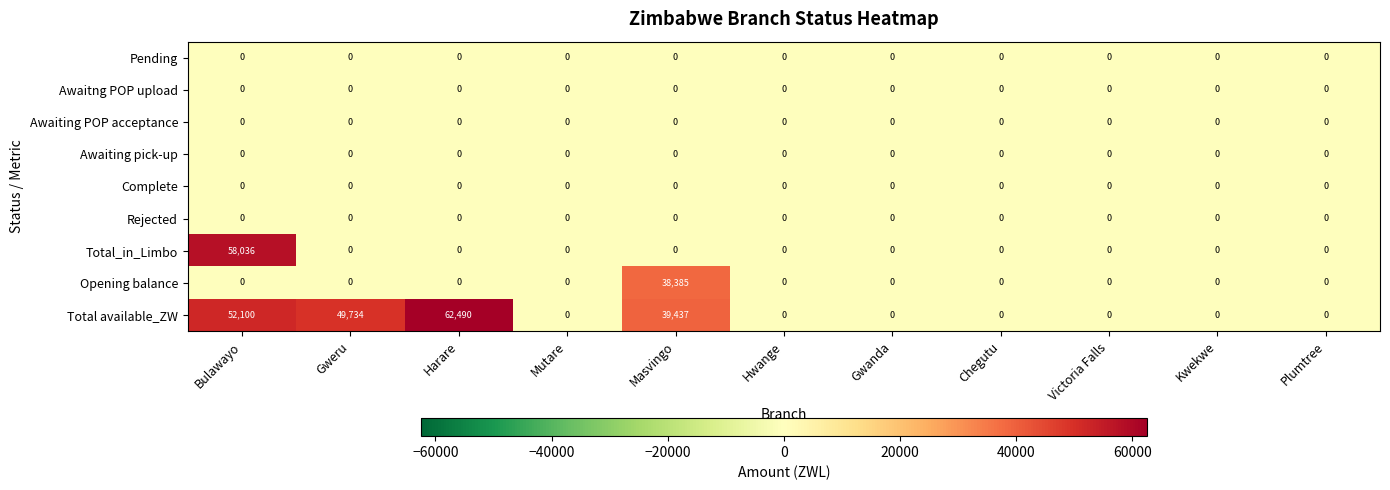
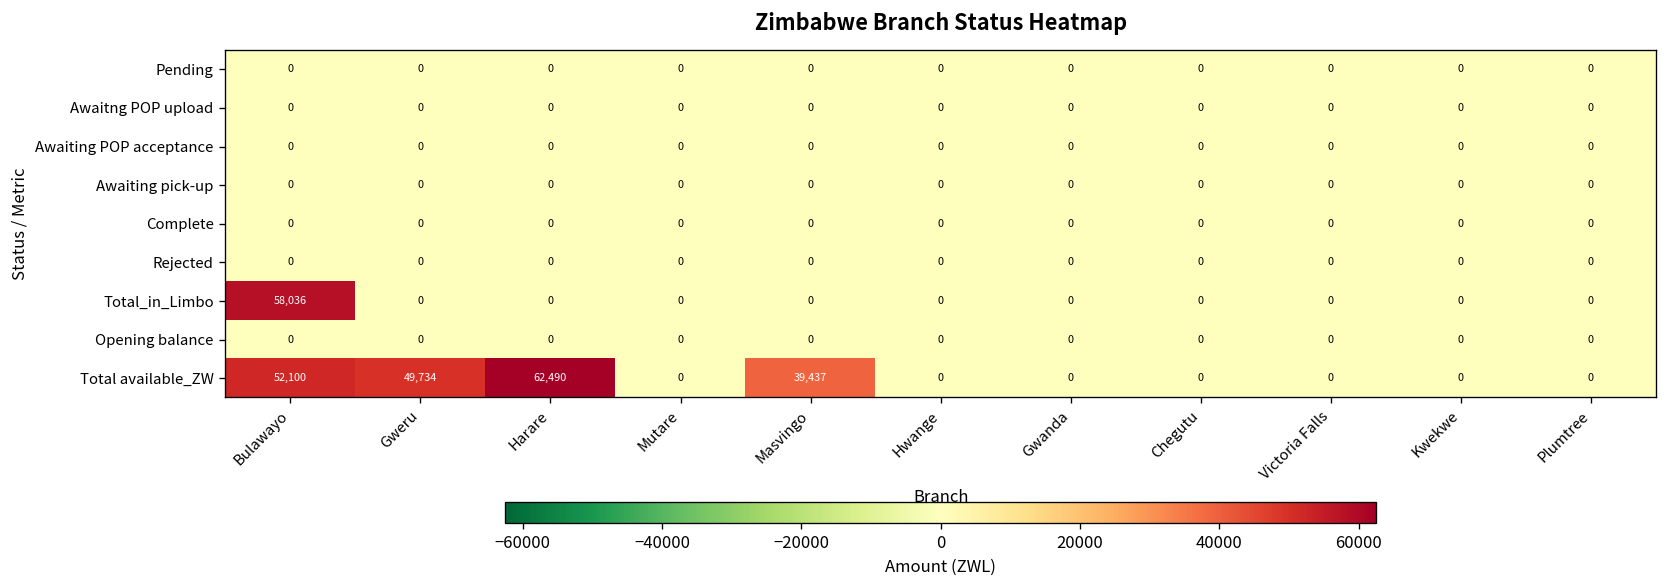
Opening balance, Masvingo: 38,385 -> 0
